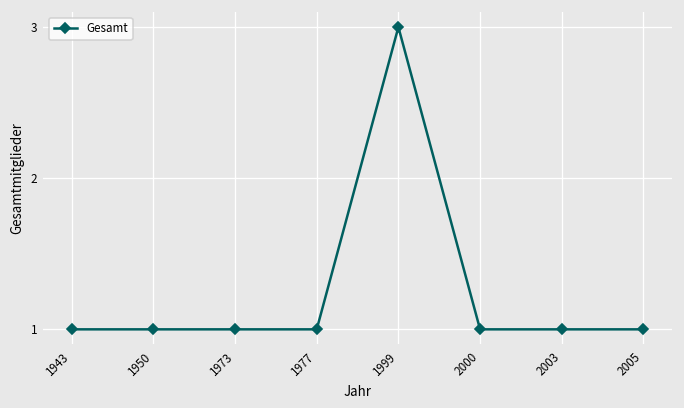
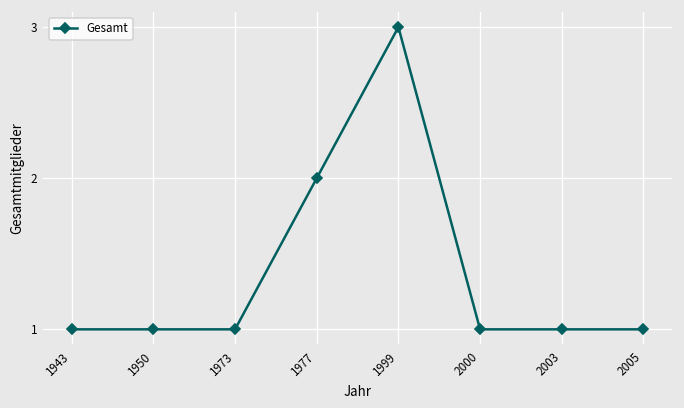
1977: 1 -> 2
